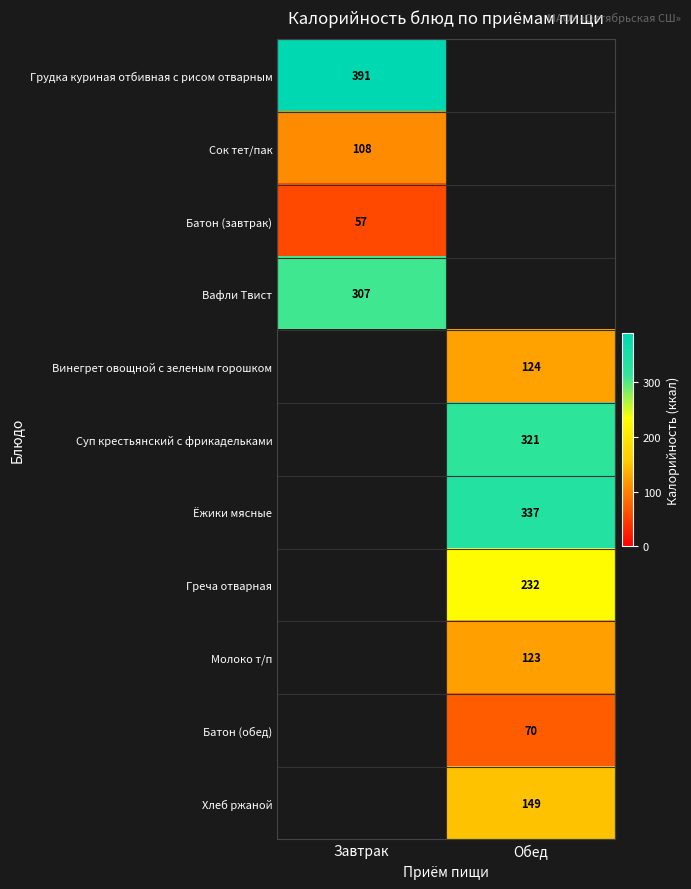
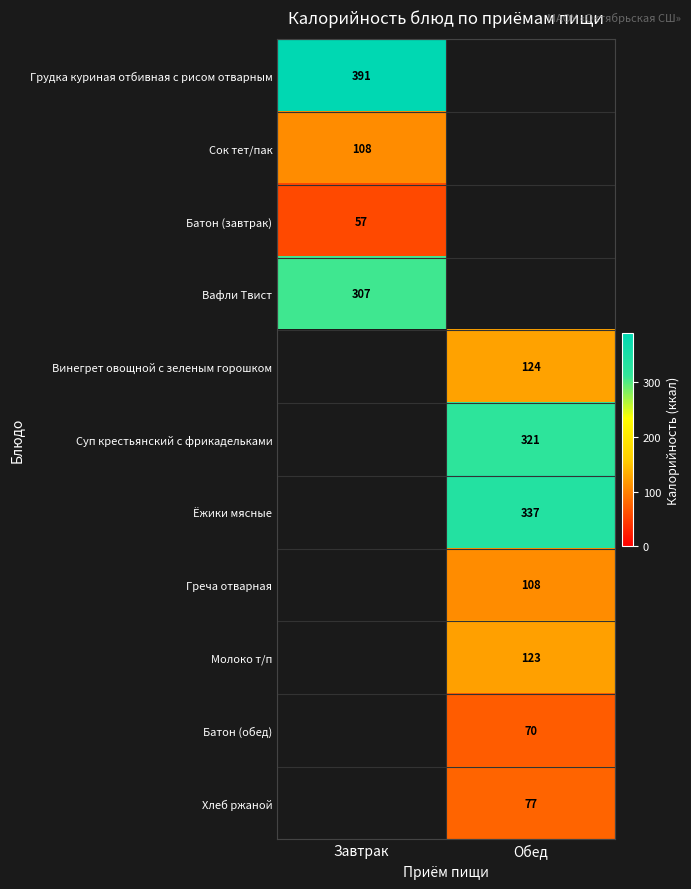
Греча отварная, Обед: 232 -> 108
Хлеб ржаной, Обед: 149 -> 77
